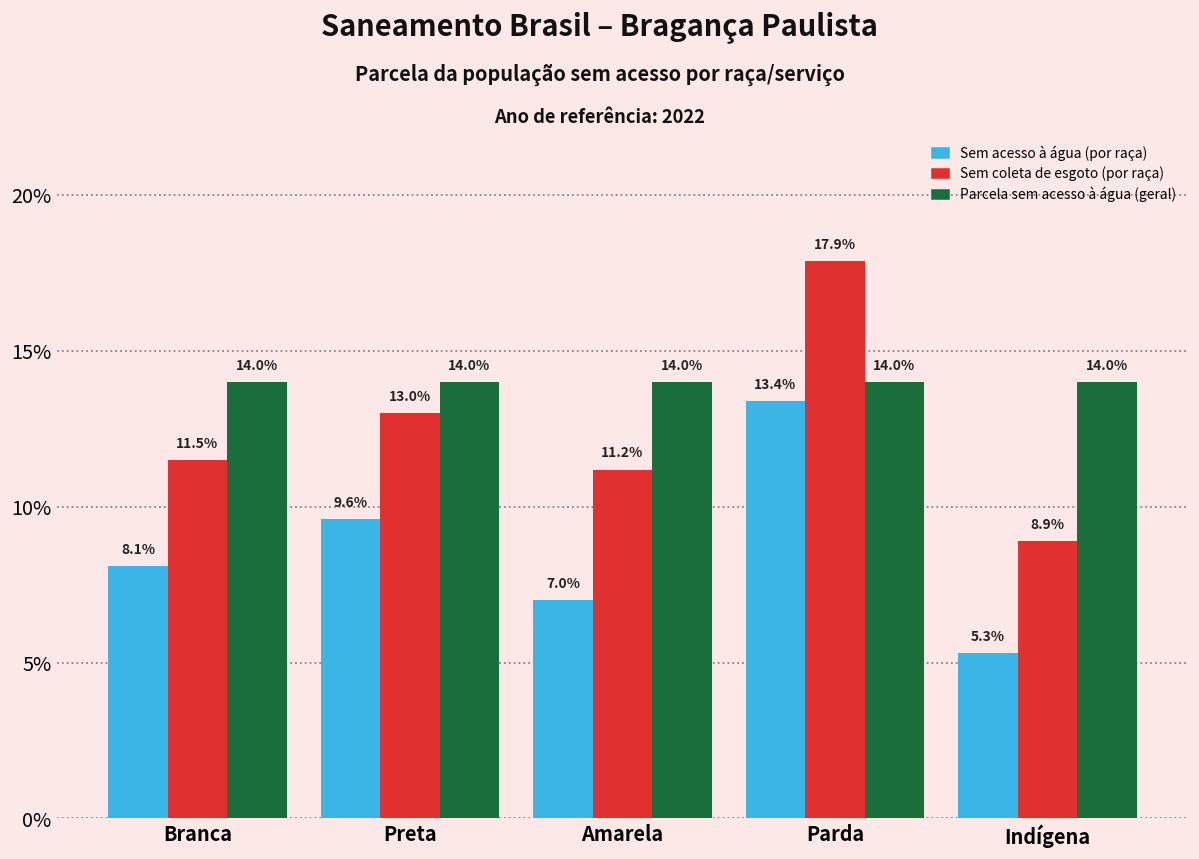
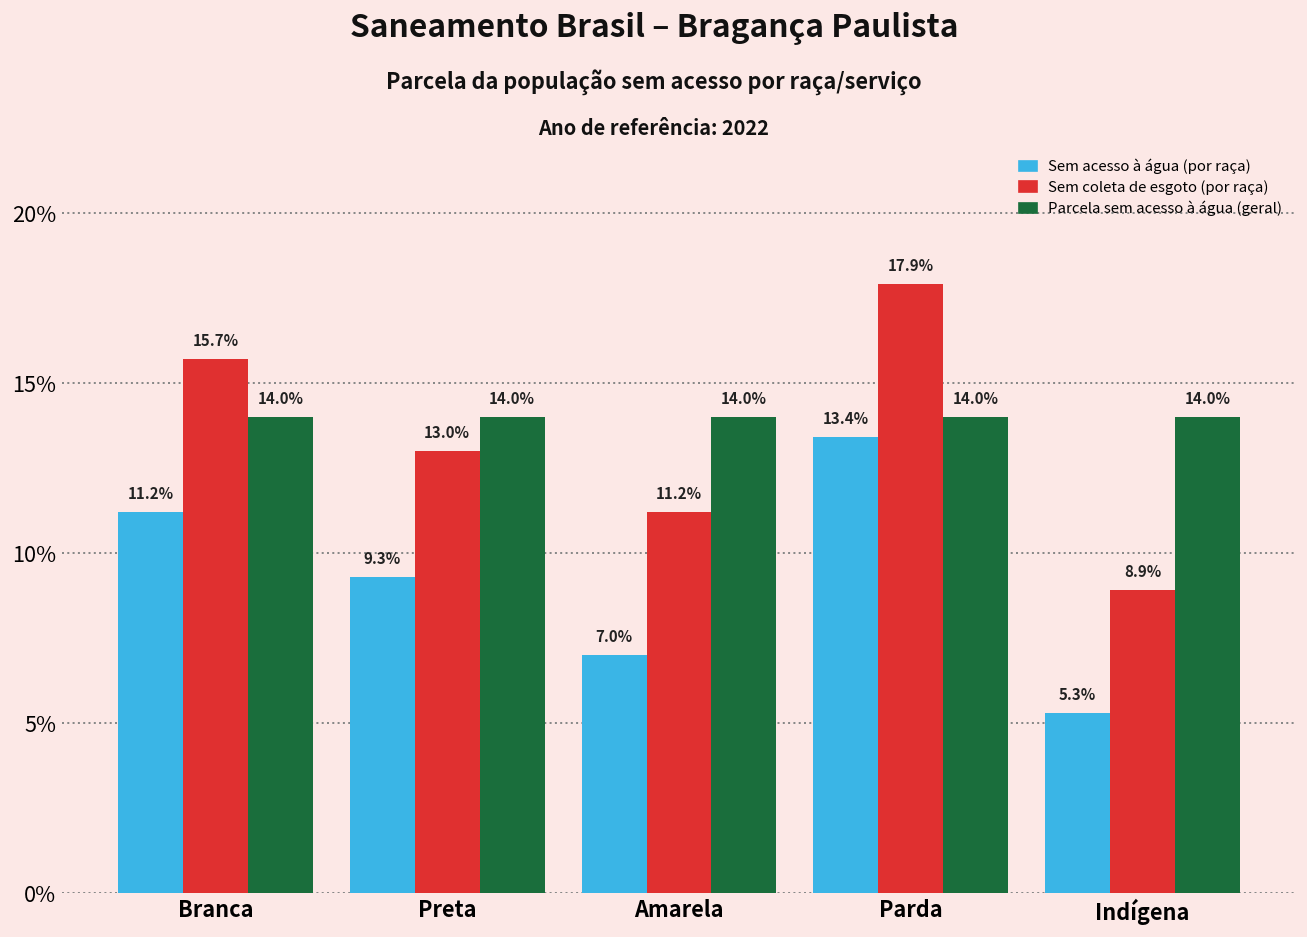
Sem acesso à água (por raça), Branca: 8.1% -> 11.2%
Sem coleta de esgoto (por raça), Branca: 11.5% -> 15.7%
Sem acesso à água (por raça), Preta: 9.6% -> 9.3%
